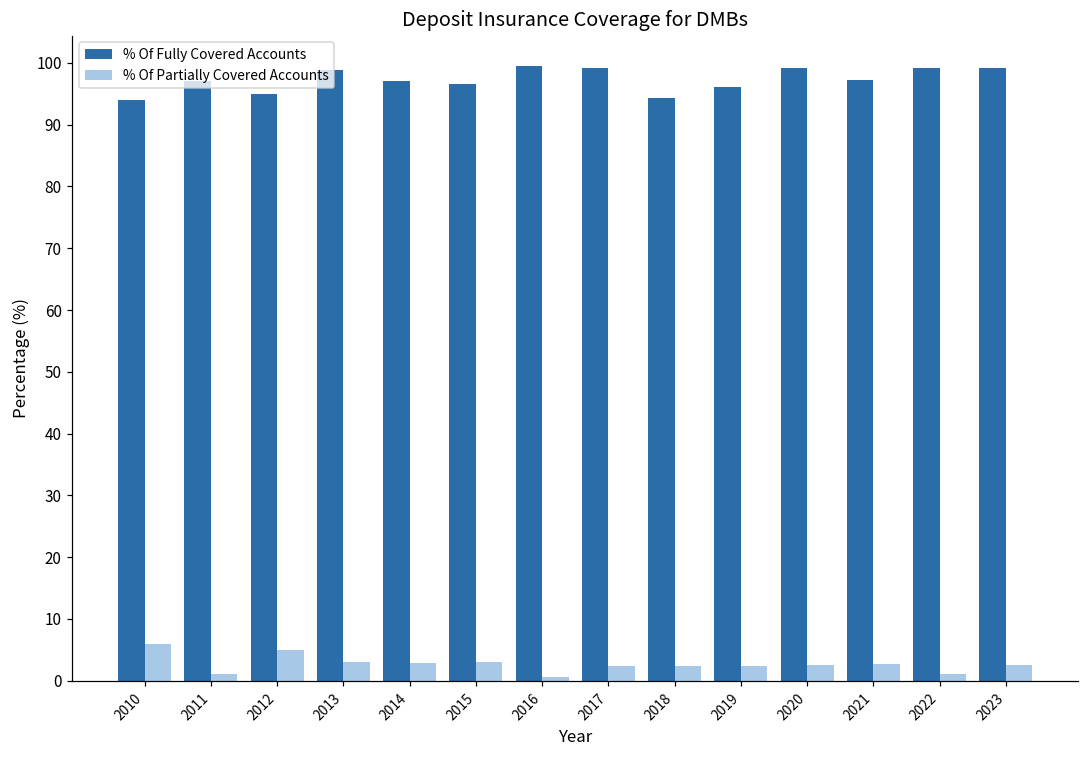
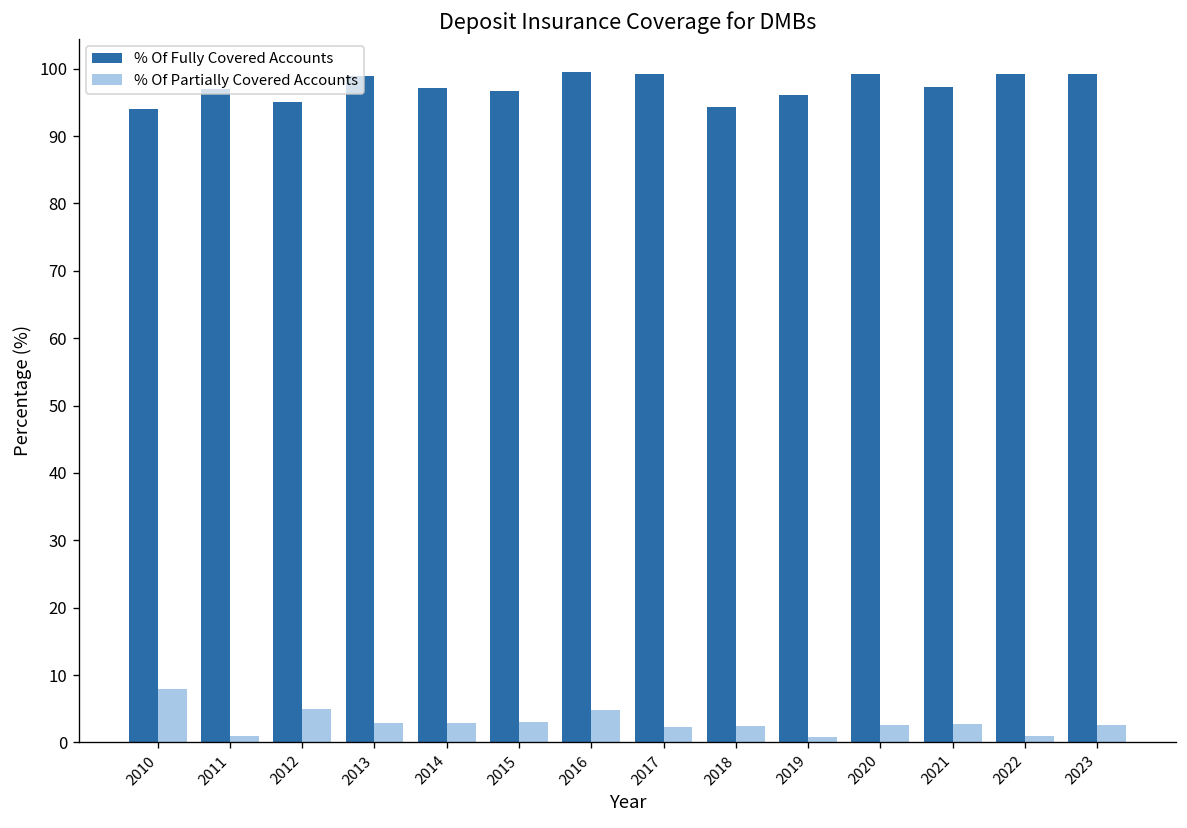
% Of Partially Covered Accounts, 2010: 6 -> 8
% Of Partially Covered Accounts, 2016: 1 -> 5
% Of Partially Covered Accounts, 2019: 2 -> 1
